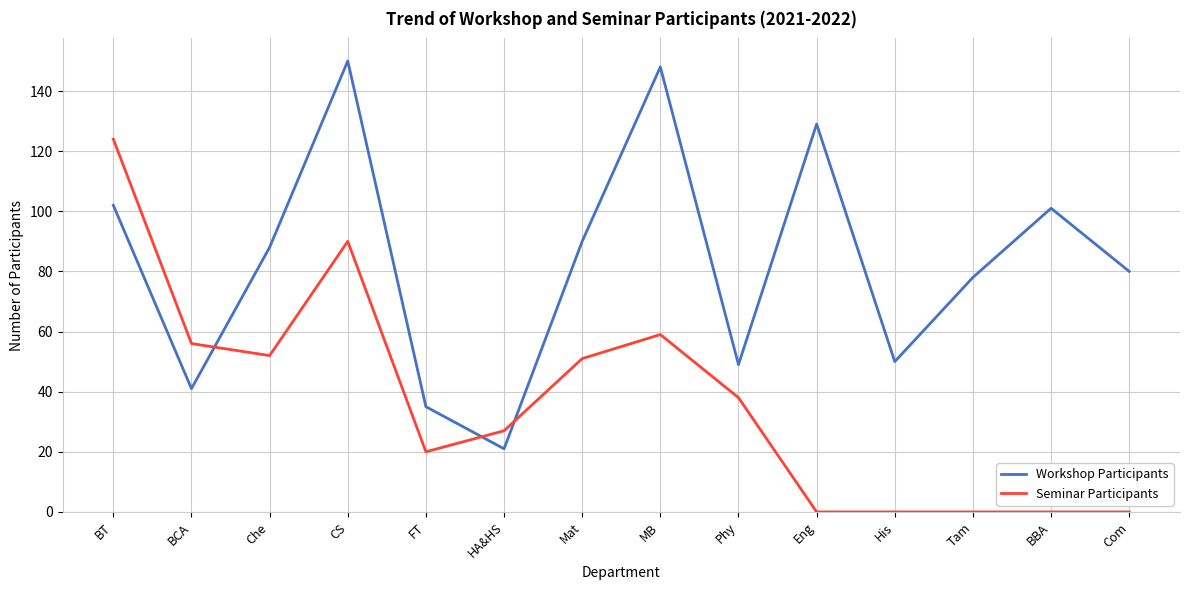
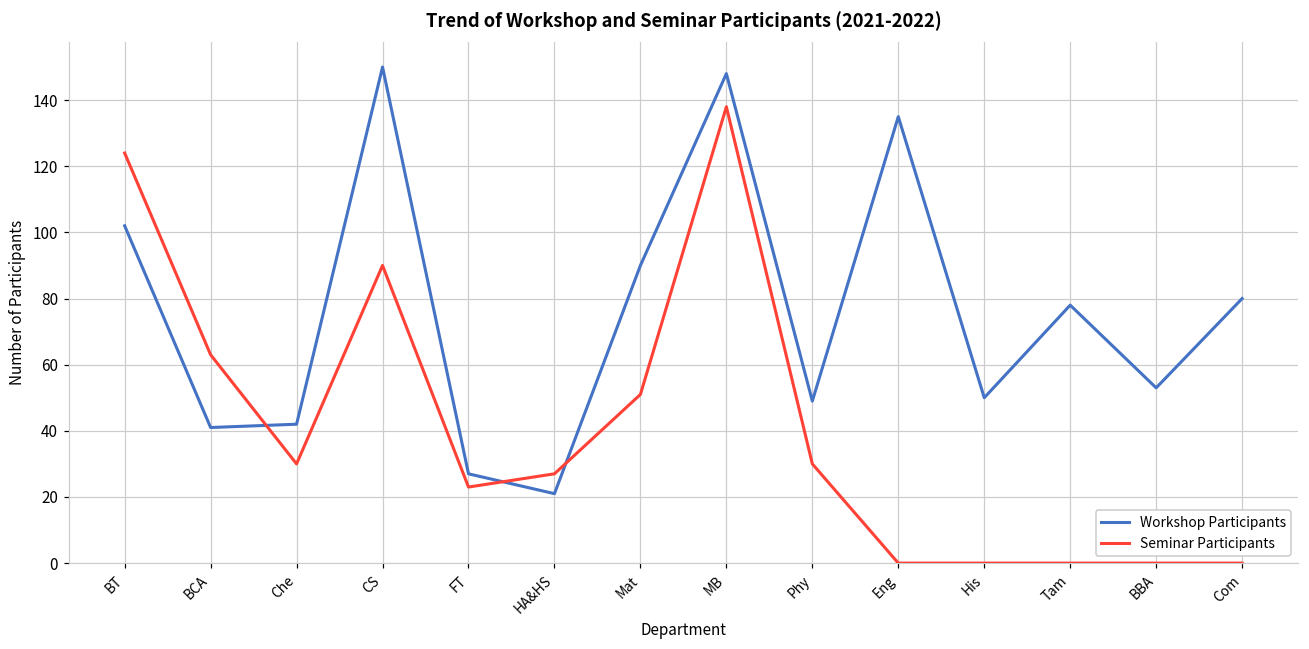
Seminar Participants, BCA: 56 -> 63
Workshop Participants, Che: 88 -> 42
Seminar Participants, Che: 52 -> 30
Workshop Participants, FT: 35 -> 27
Seminar Participants, FT: 20 -> 23
Seminar Participants, MB: 59 -> 138
Seminar Participants, Phy: 38 -> 30
Workshop Participants, Eng: 129 -> 135
Workshop Participants, BBA: 101 -> 53
